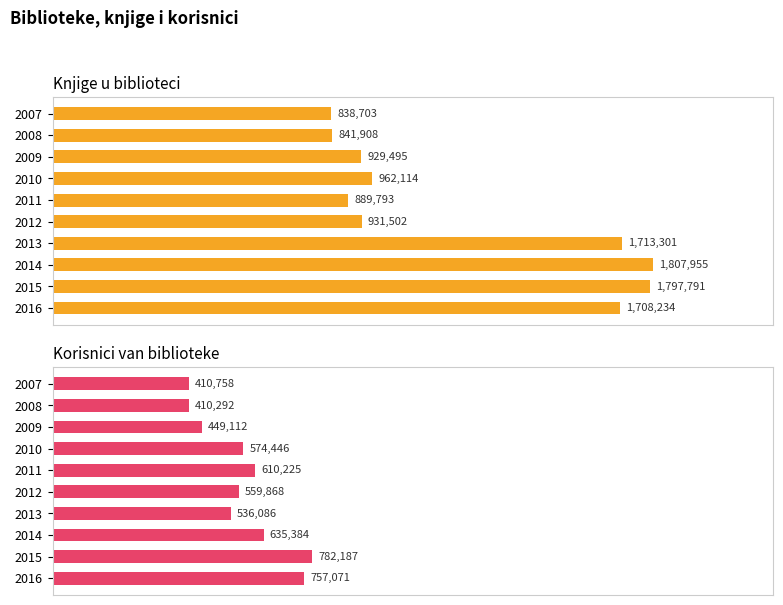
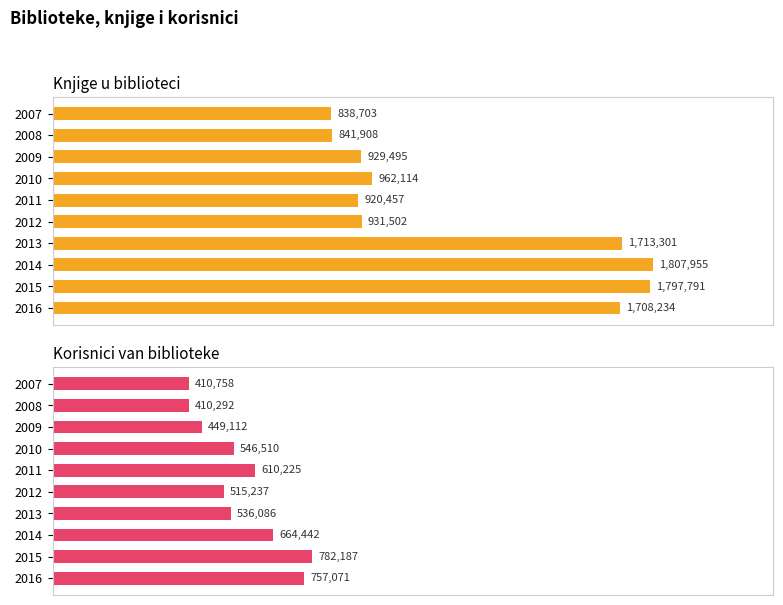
Knjige u biblioteci, 2011: 889,793 -> 920,457
Korisnici van biblioteke, 2010: 574,446 -> 546,510
Korisnici van biblioteke, 2012: 559,868 -> 515,237
Korisnici van biblioteke, 2014: 635,384 -> 664,442
